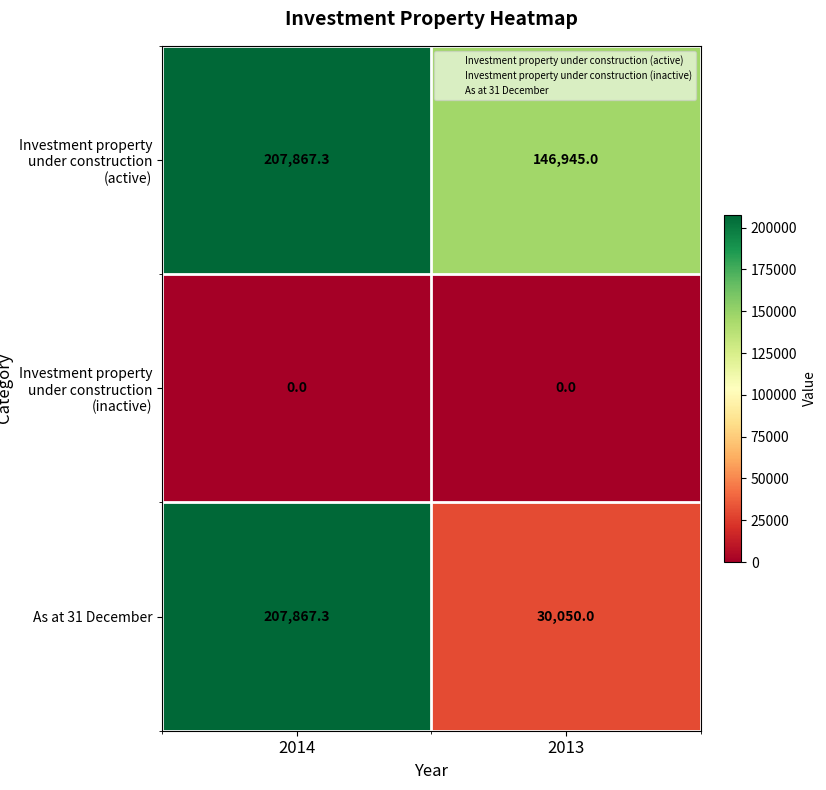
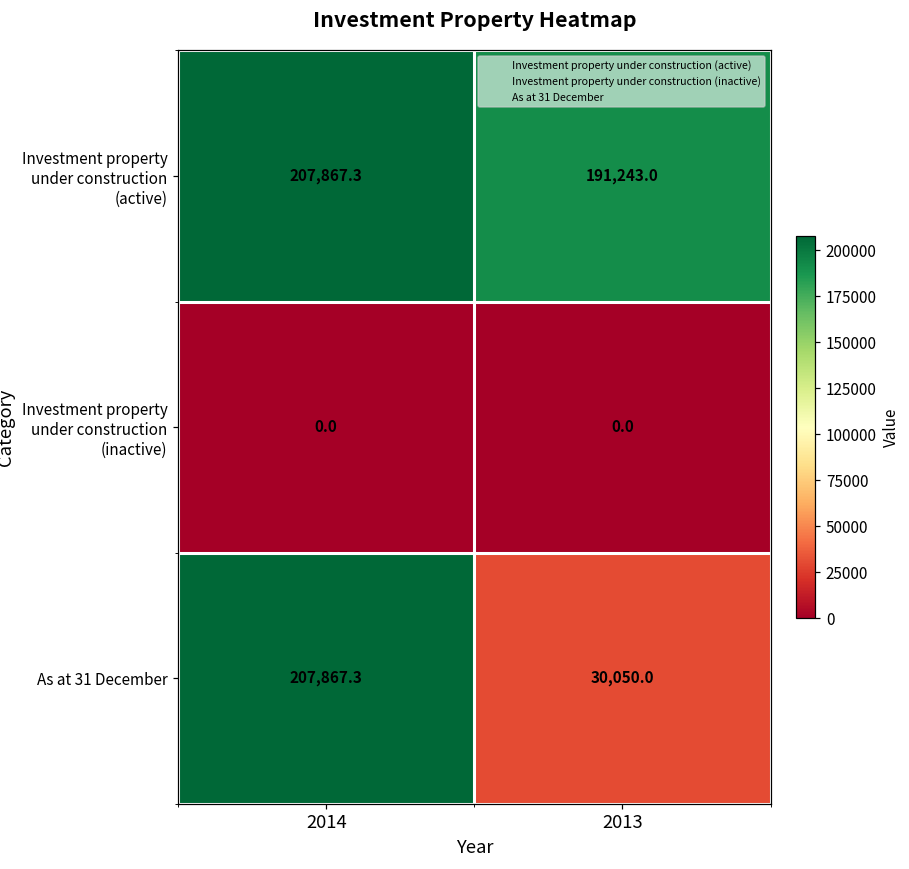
Investment property under construction (active), 2013: 146,945.0 -> 191,243.0
